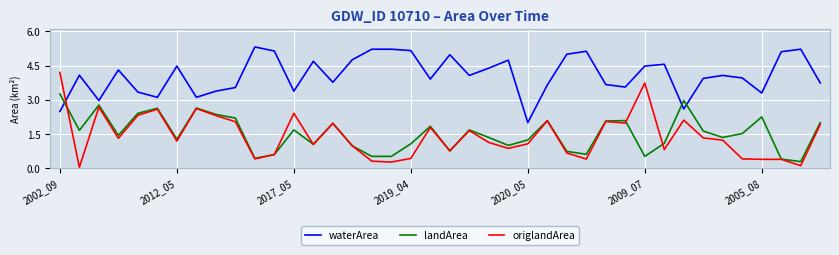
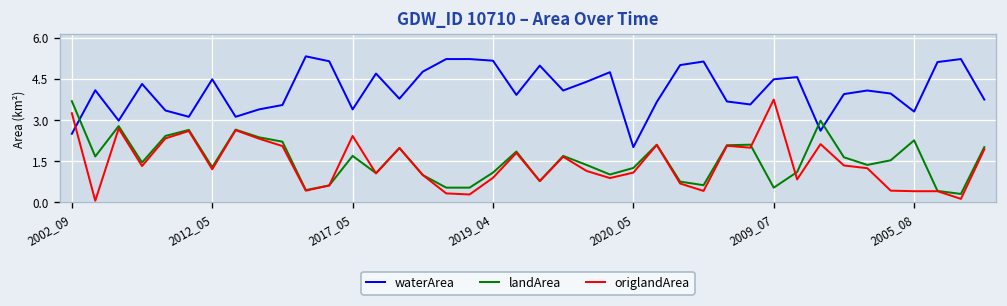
landArea, 2002_09: 3.3 -> 3.7
origlandArea, 2002_09: 4.2 -> 3.2
origlandArea, 2019_04: 0.4 -> 0.9
